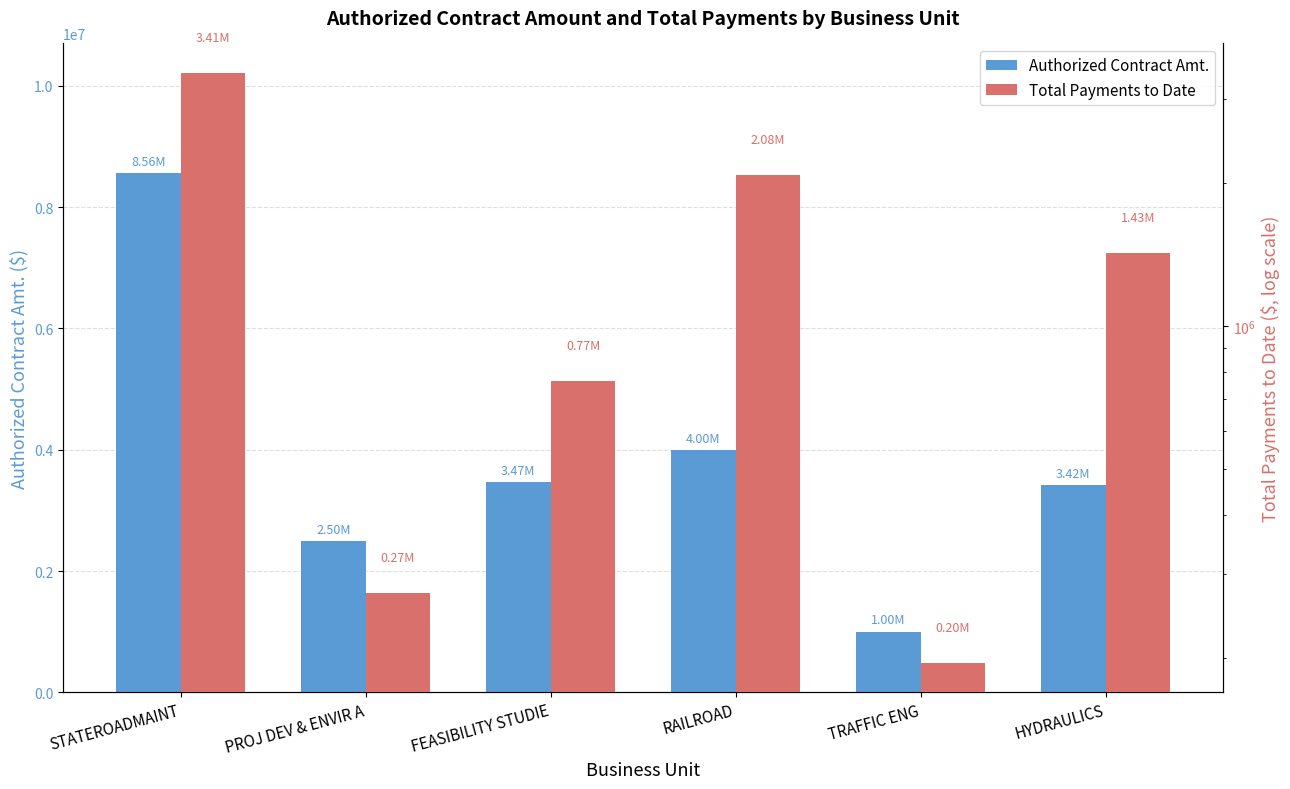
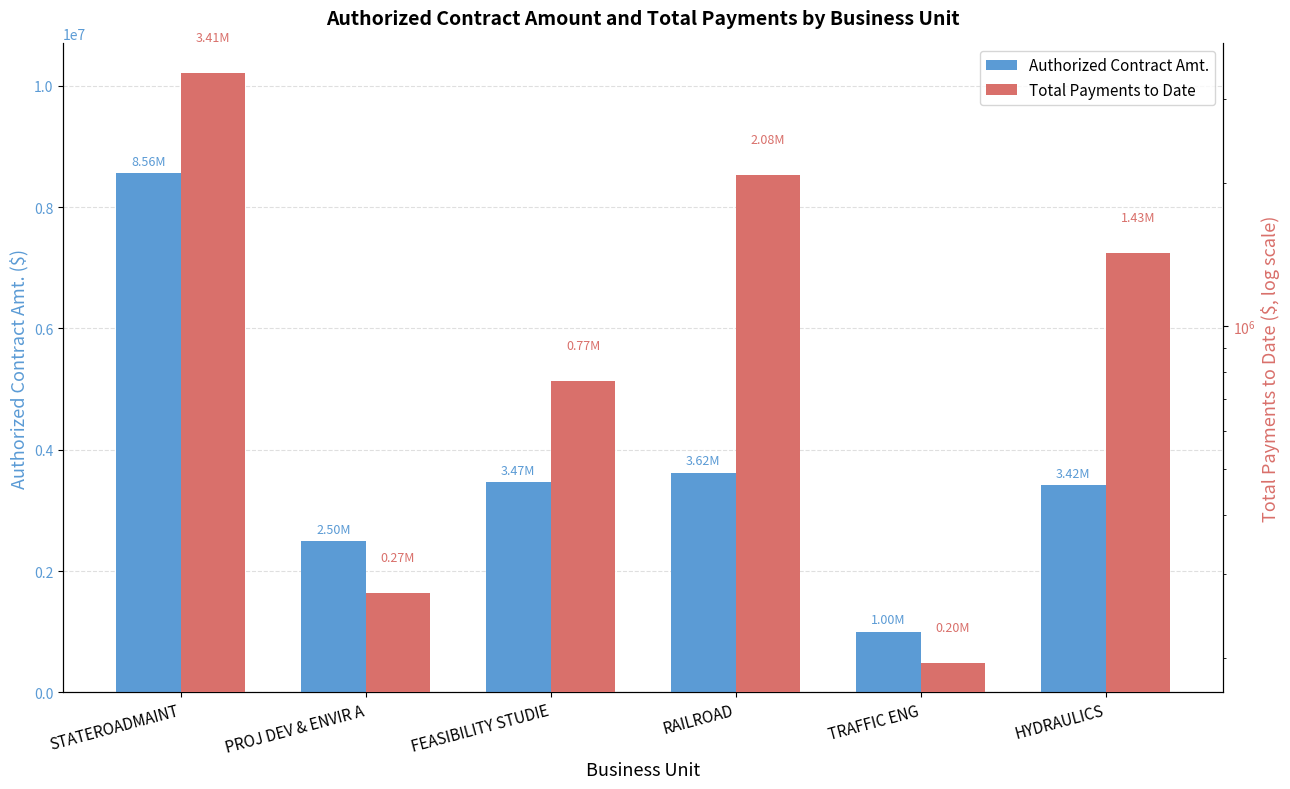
Authorized Contract Amt., RAILROAD: 4.00M -> 3.62M
